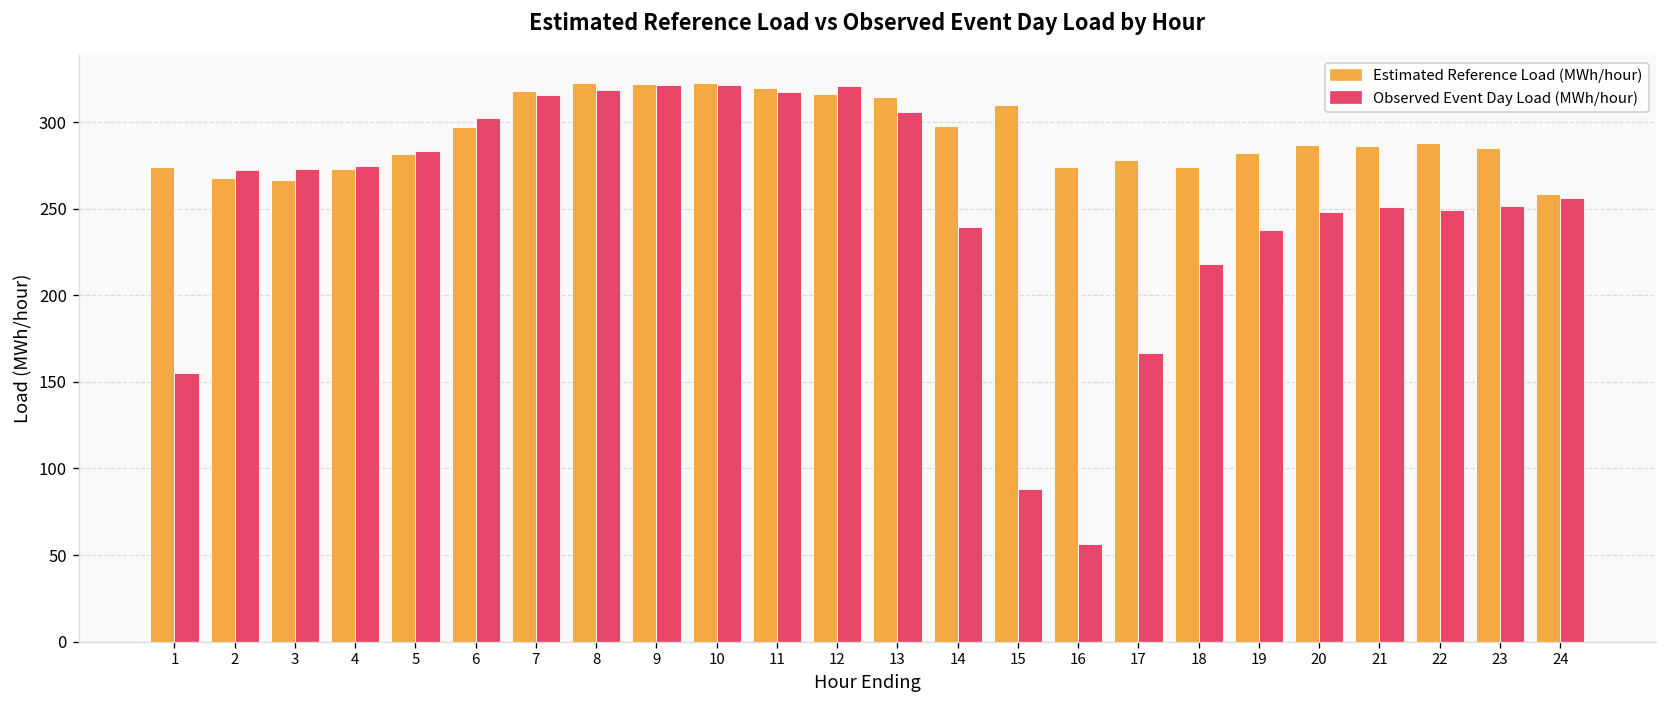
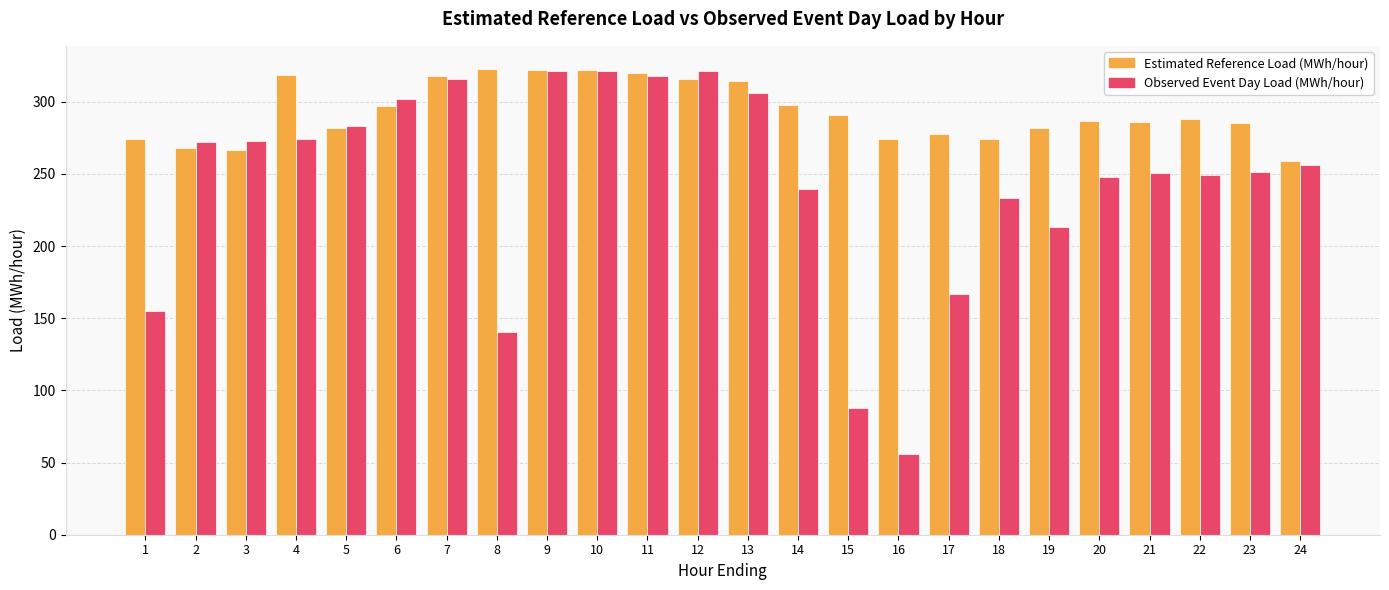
Estimated Reference Load (MWh/hour), 4: 273 -> 319
Observed Event Day Load (MWh/hour), 8: 319 -> 141
Estimated Reference Load (MWh/hour), 15: 310 -> 291
Observed Event Day Load (MWh/hour), 18: 218 -> 233
Observed Event Day Load (MWh/hour), 19: 238 -> 214
